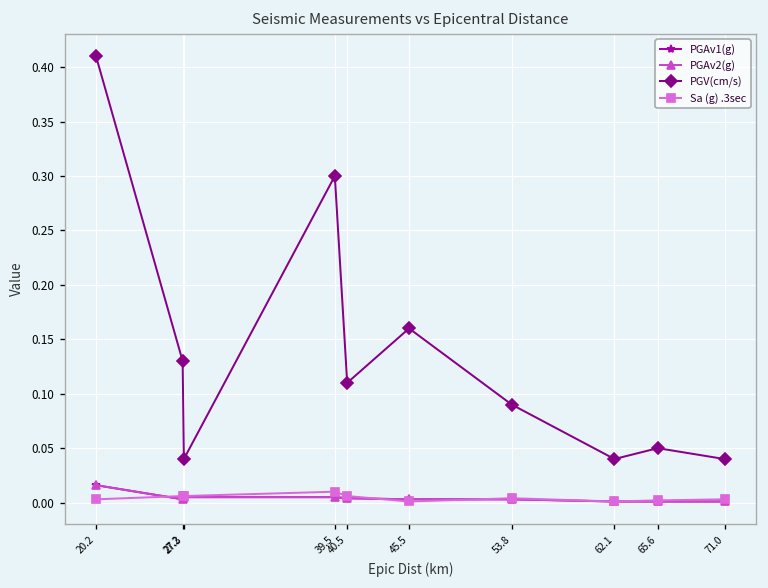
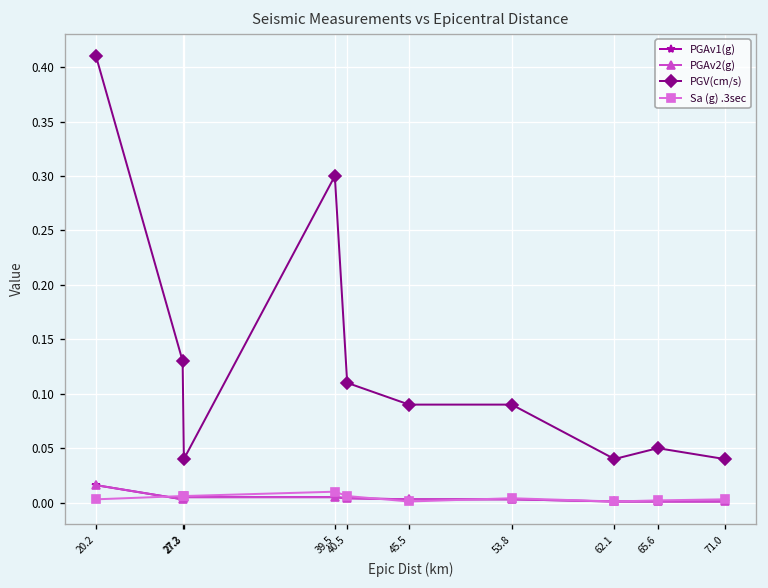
PGV(cm/s), 45.5: 0.16 -> 0.09
